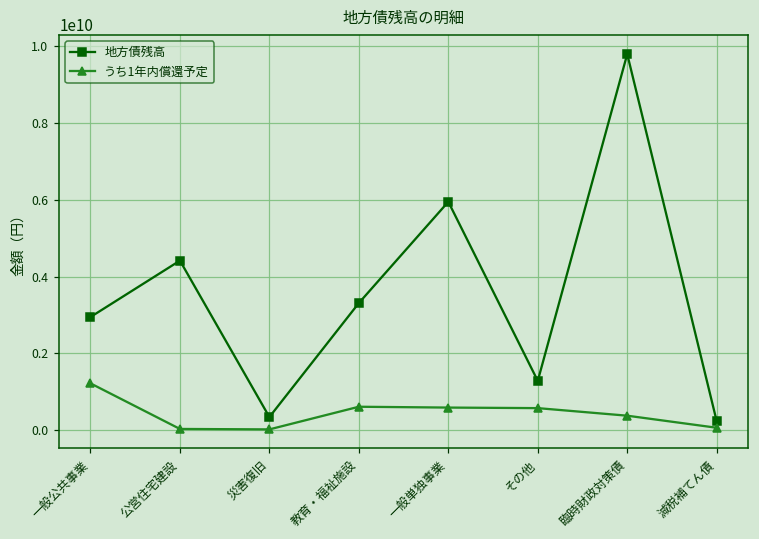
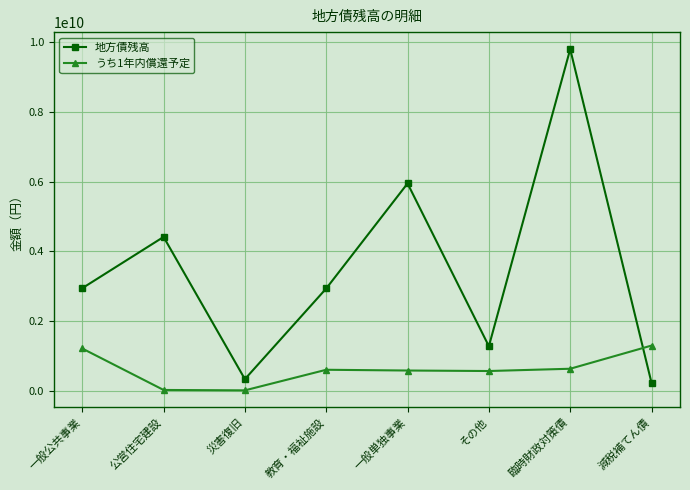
地方債残高, 教育・福祉施設: 3300000000 -> 2900000000
うち1年内償還予定, 臨時財政対策債: 400000000 -> 600000000
うち1年内償還予定, 減税補てん債: 100000000 -> 1300000000
